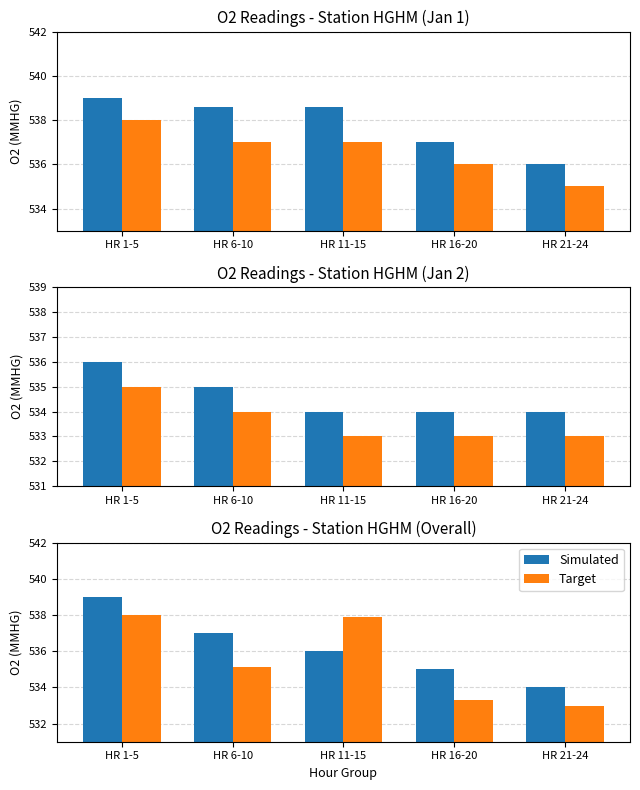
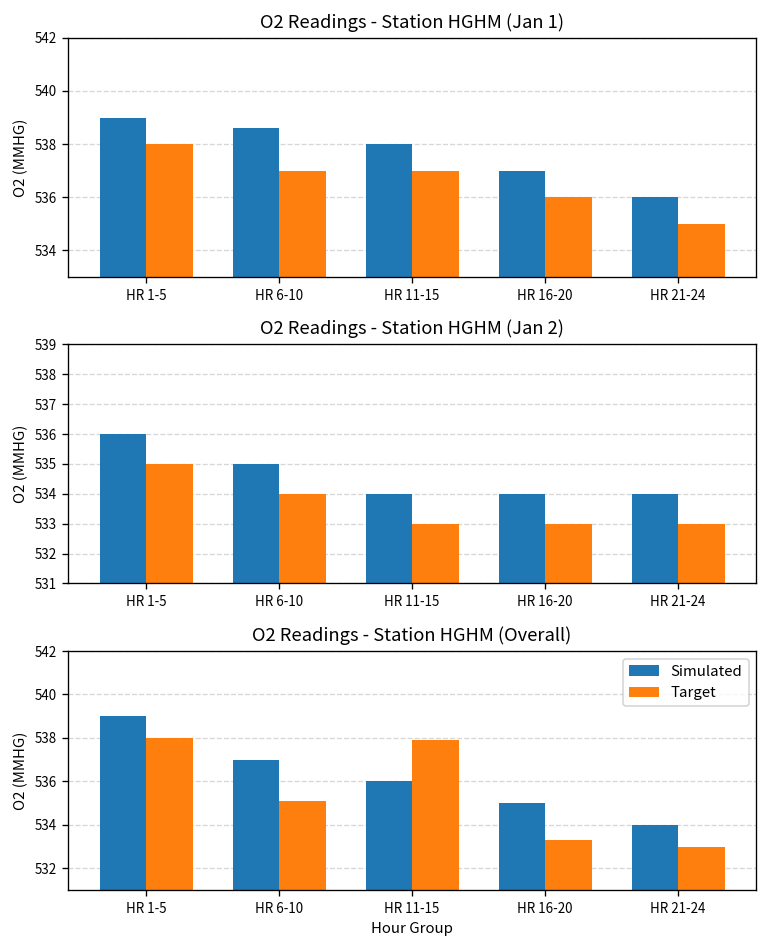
O2 Readings - Station HGHM (Jan 1), Simulated, HR 11-15: 538.6 -> 538.0
